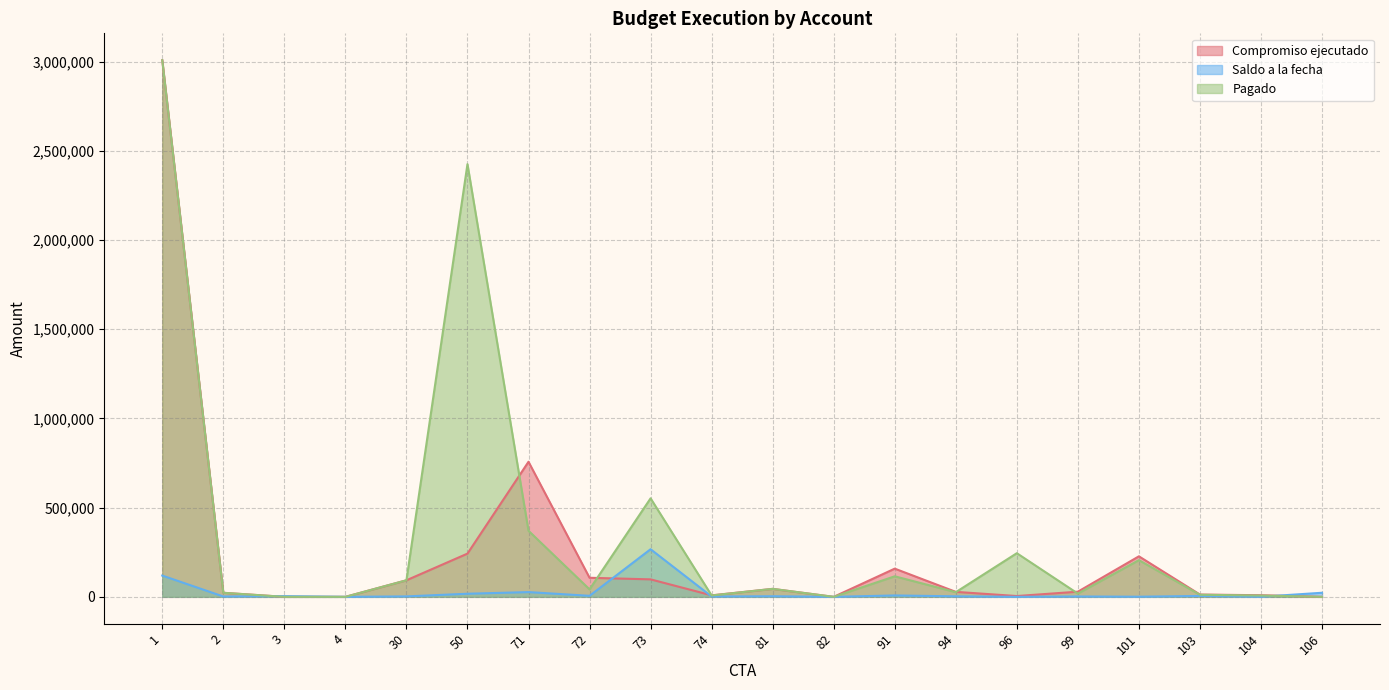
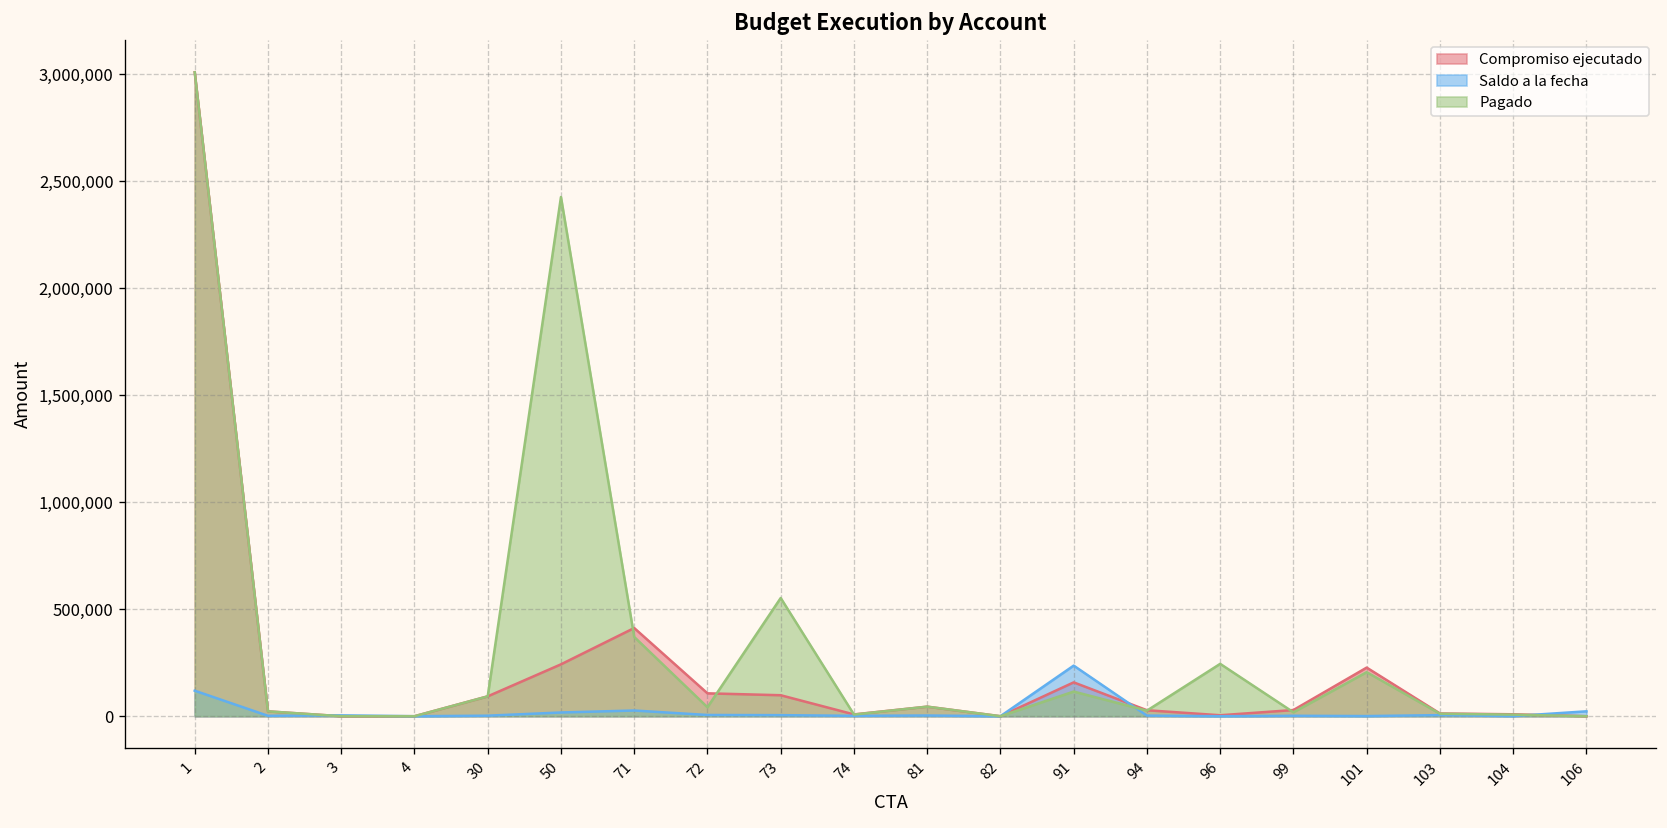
Compromiso ejecutado, 71: 760,000 -> 410,000
Saldo a la fecha, 73: 270,000 -> 0
Saldo a la fecha, 91: 10,000 -> 240,000
